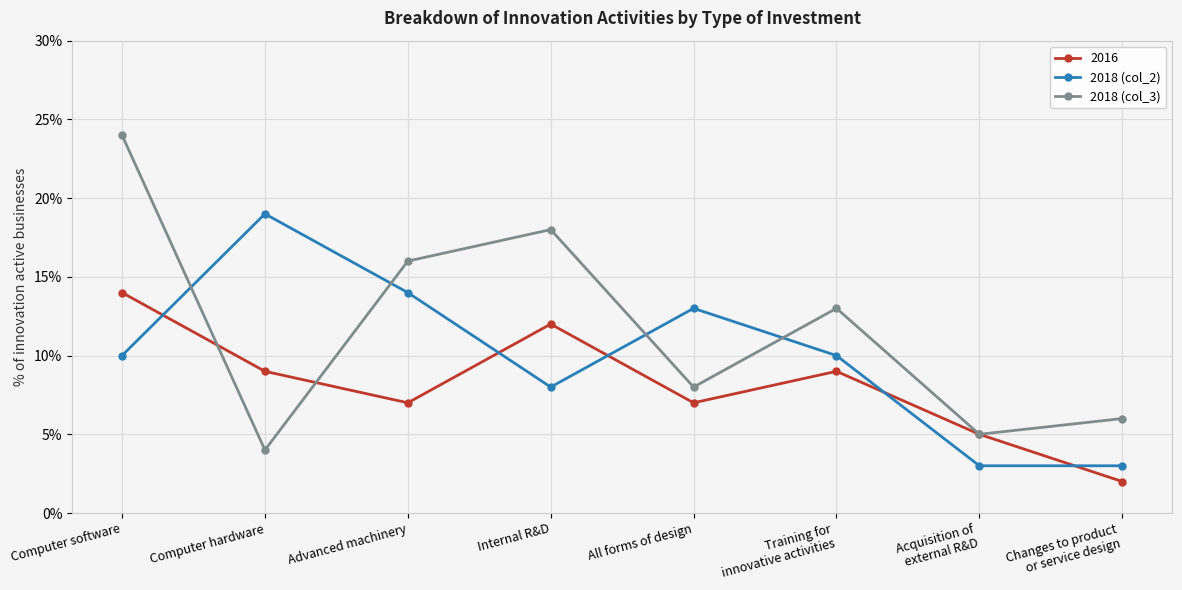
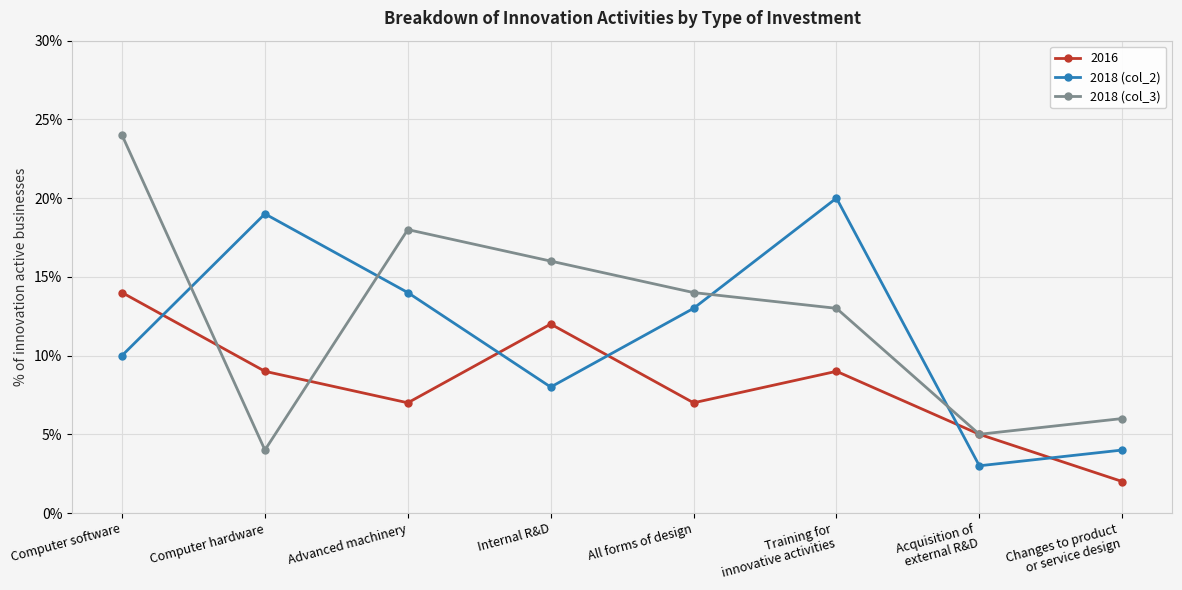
2018 (col_3), Advanced machinery: 16.0% -> 18.0%
2018 (col_3), Internal R&D: 18.0% -> 16.0%
2018 (col_3), All forms of design: 8.0% -> 14.0%
2018 (col_2), Training for innovative activities: 10.0% -> 20.0%
2018 (col_2), Changes to product or service design: 3.0% -> 4.0%
